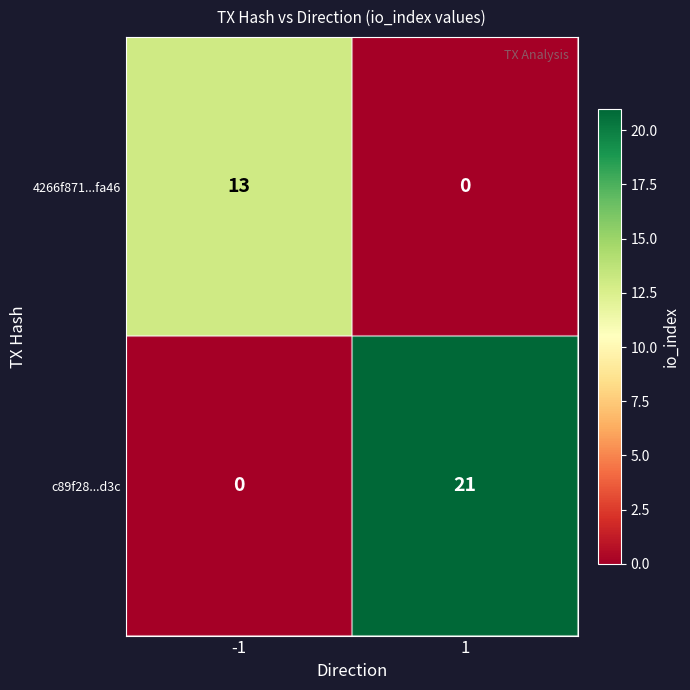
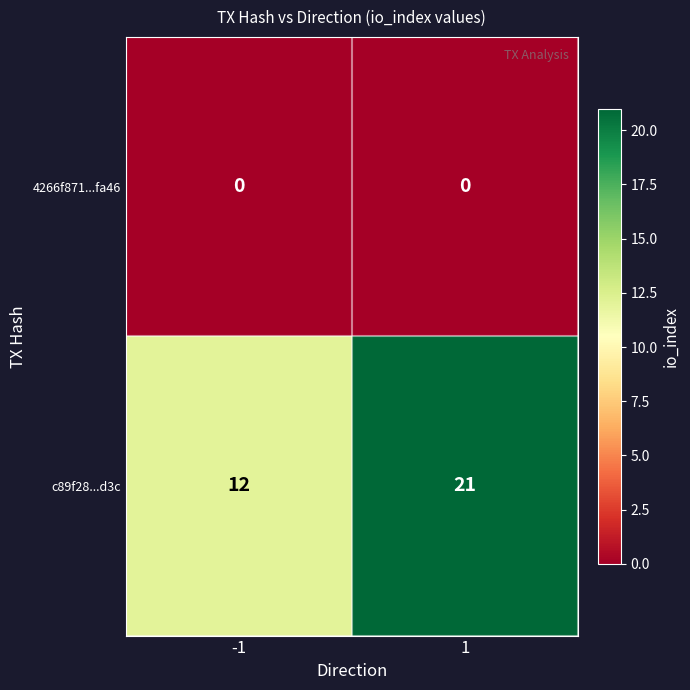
4266f871...fa46, -1: 13 -> 0
c89f28...d3c, -1: 0 -> 12
